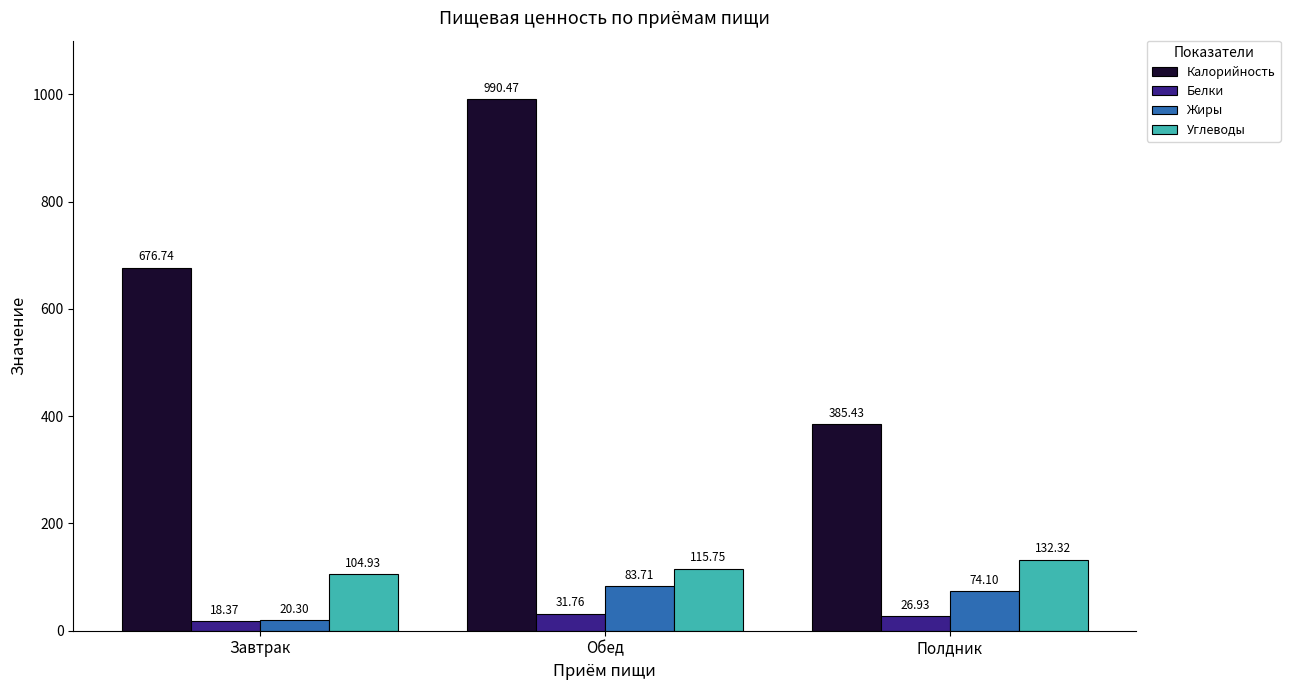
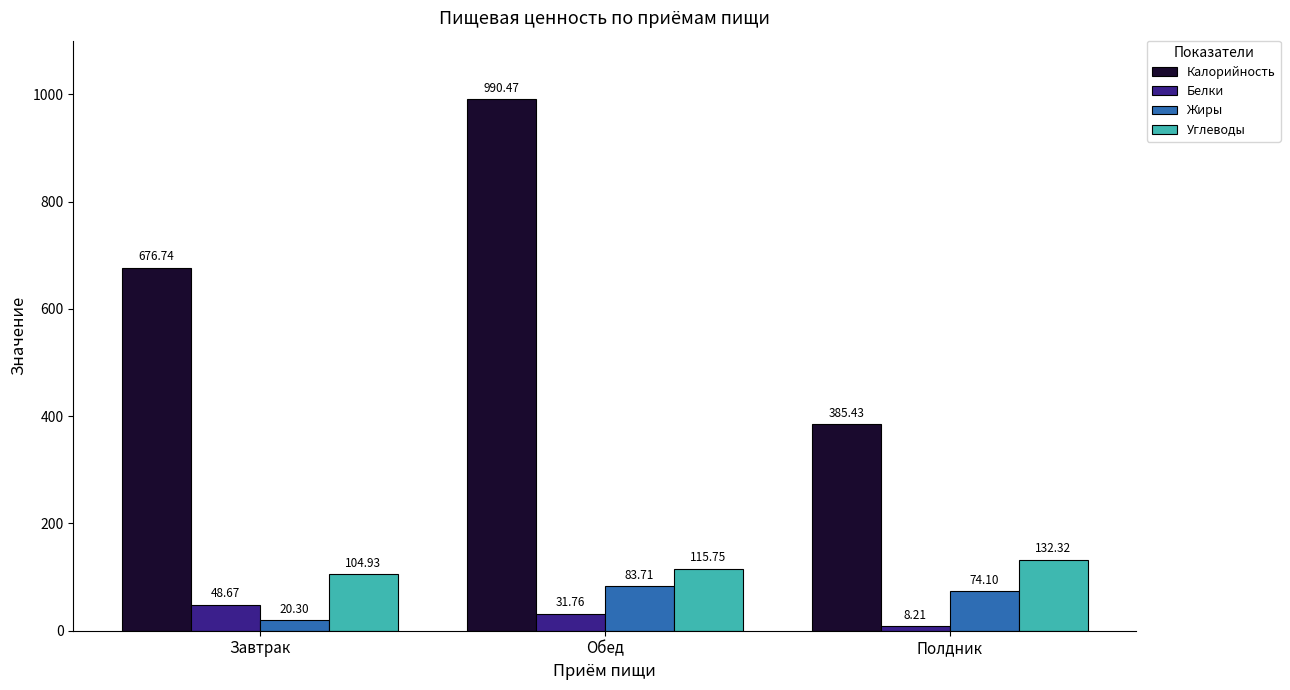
Белки, Завтрак: 18.37 -> 48.67
Белки, Полдник: 26.93 -> 8.21
